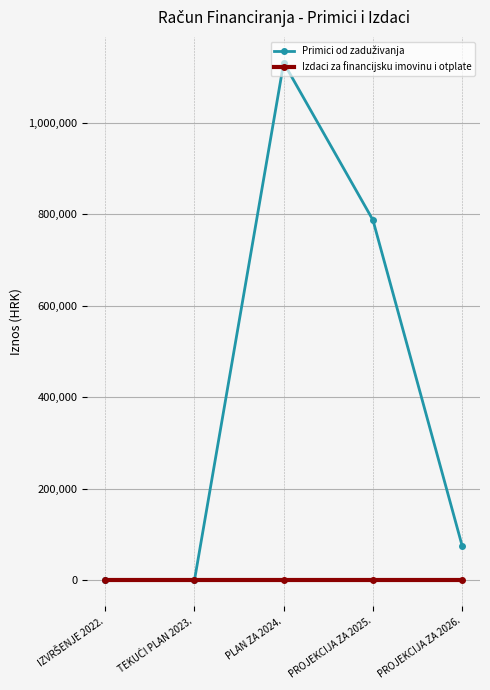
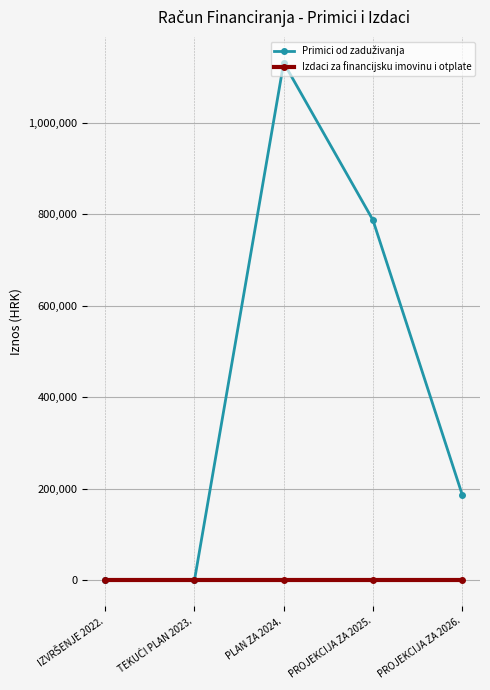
Primici od zaduživanja, PROJEKCIJA ZA 2026.: 80,000 -> 190,000
